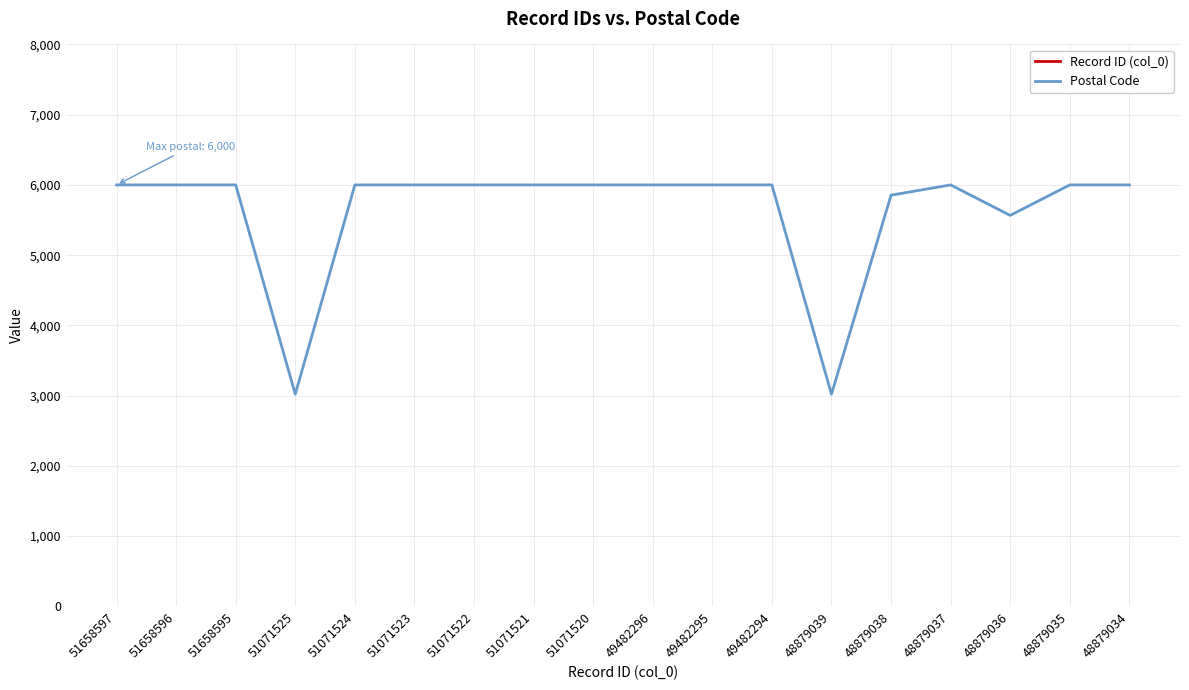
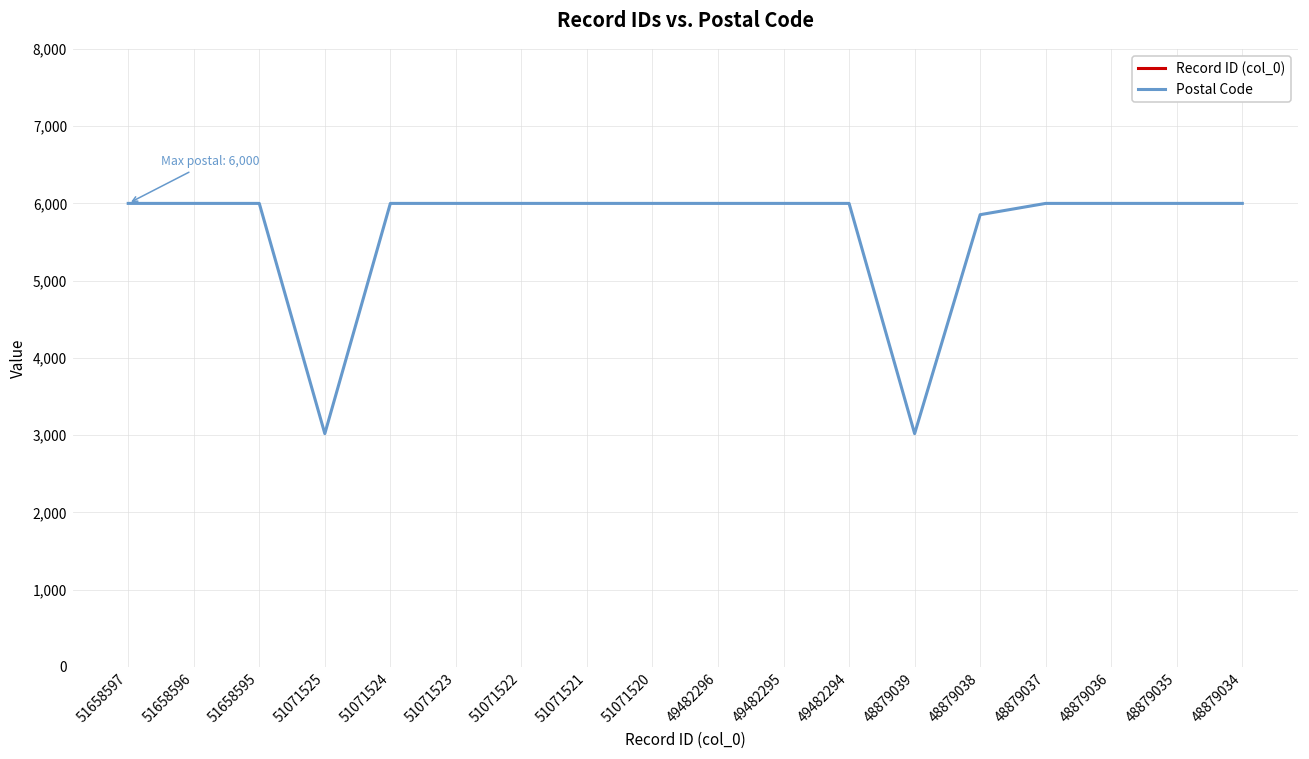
Postal Code, 48879036: 5,600 -> 6,000
